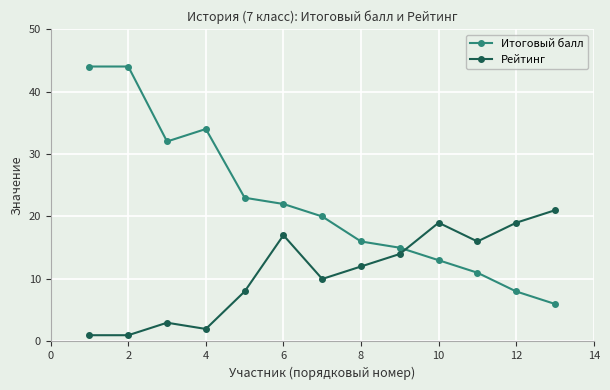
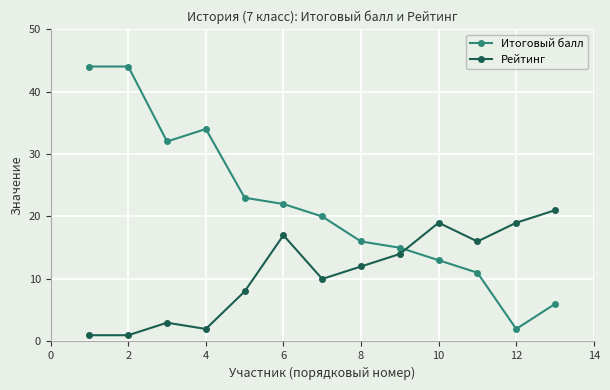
Итоговый балл, 12: 8 -> 2
